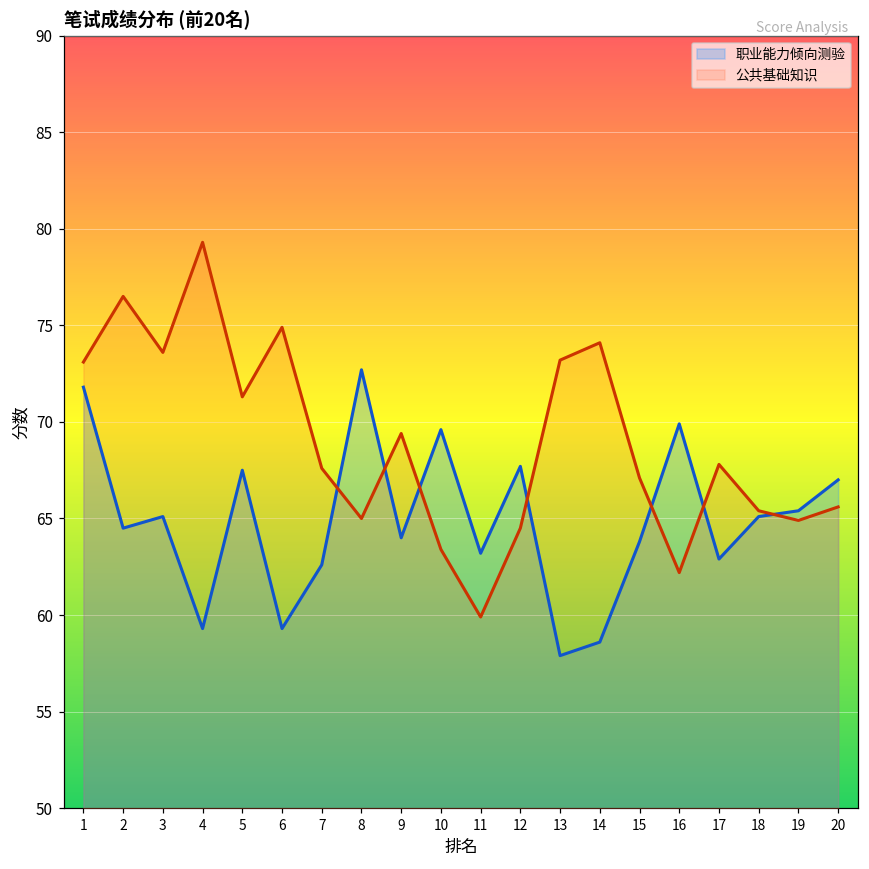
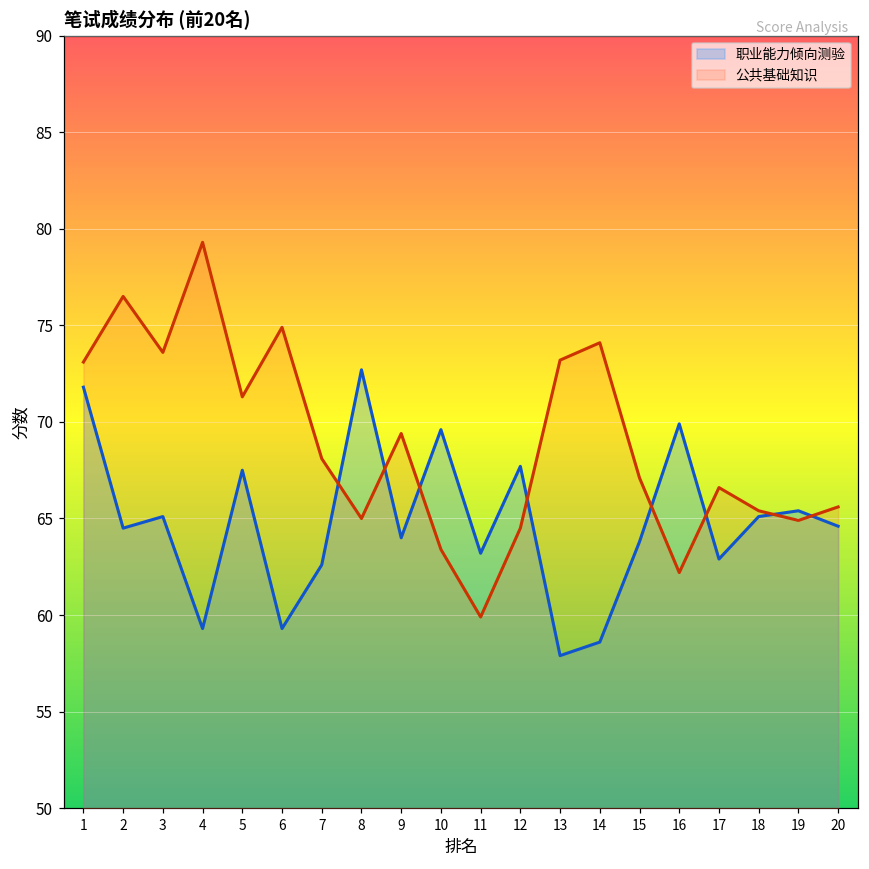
公共基础知识, 7: 67.6 -> 68.1
公共基础知识, 17: 67.8 -> 66.6
职业能力倾向测验, 20: 67.0 -> 64.6
